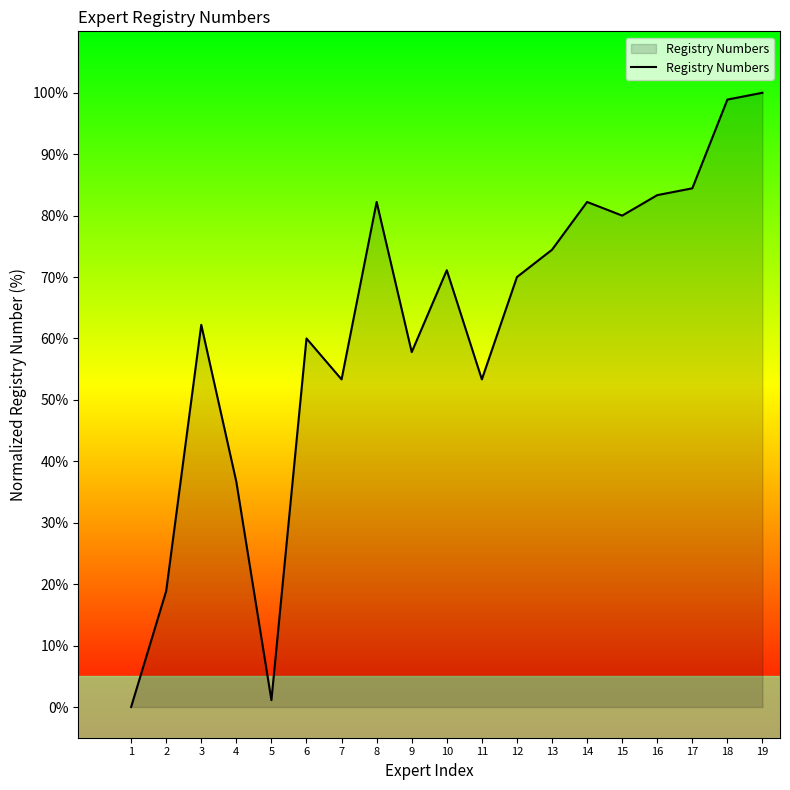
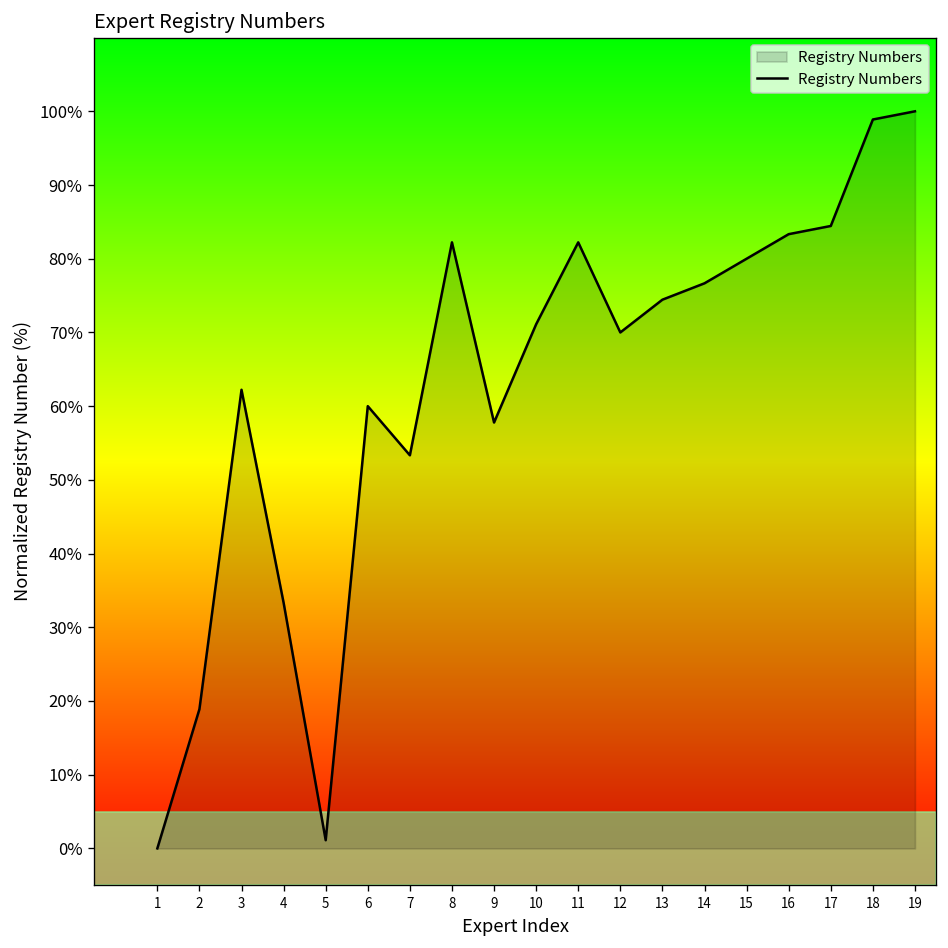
4: 37% -> 33%
11: 53% -> 82%
14: 82% -> 77%
